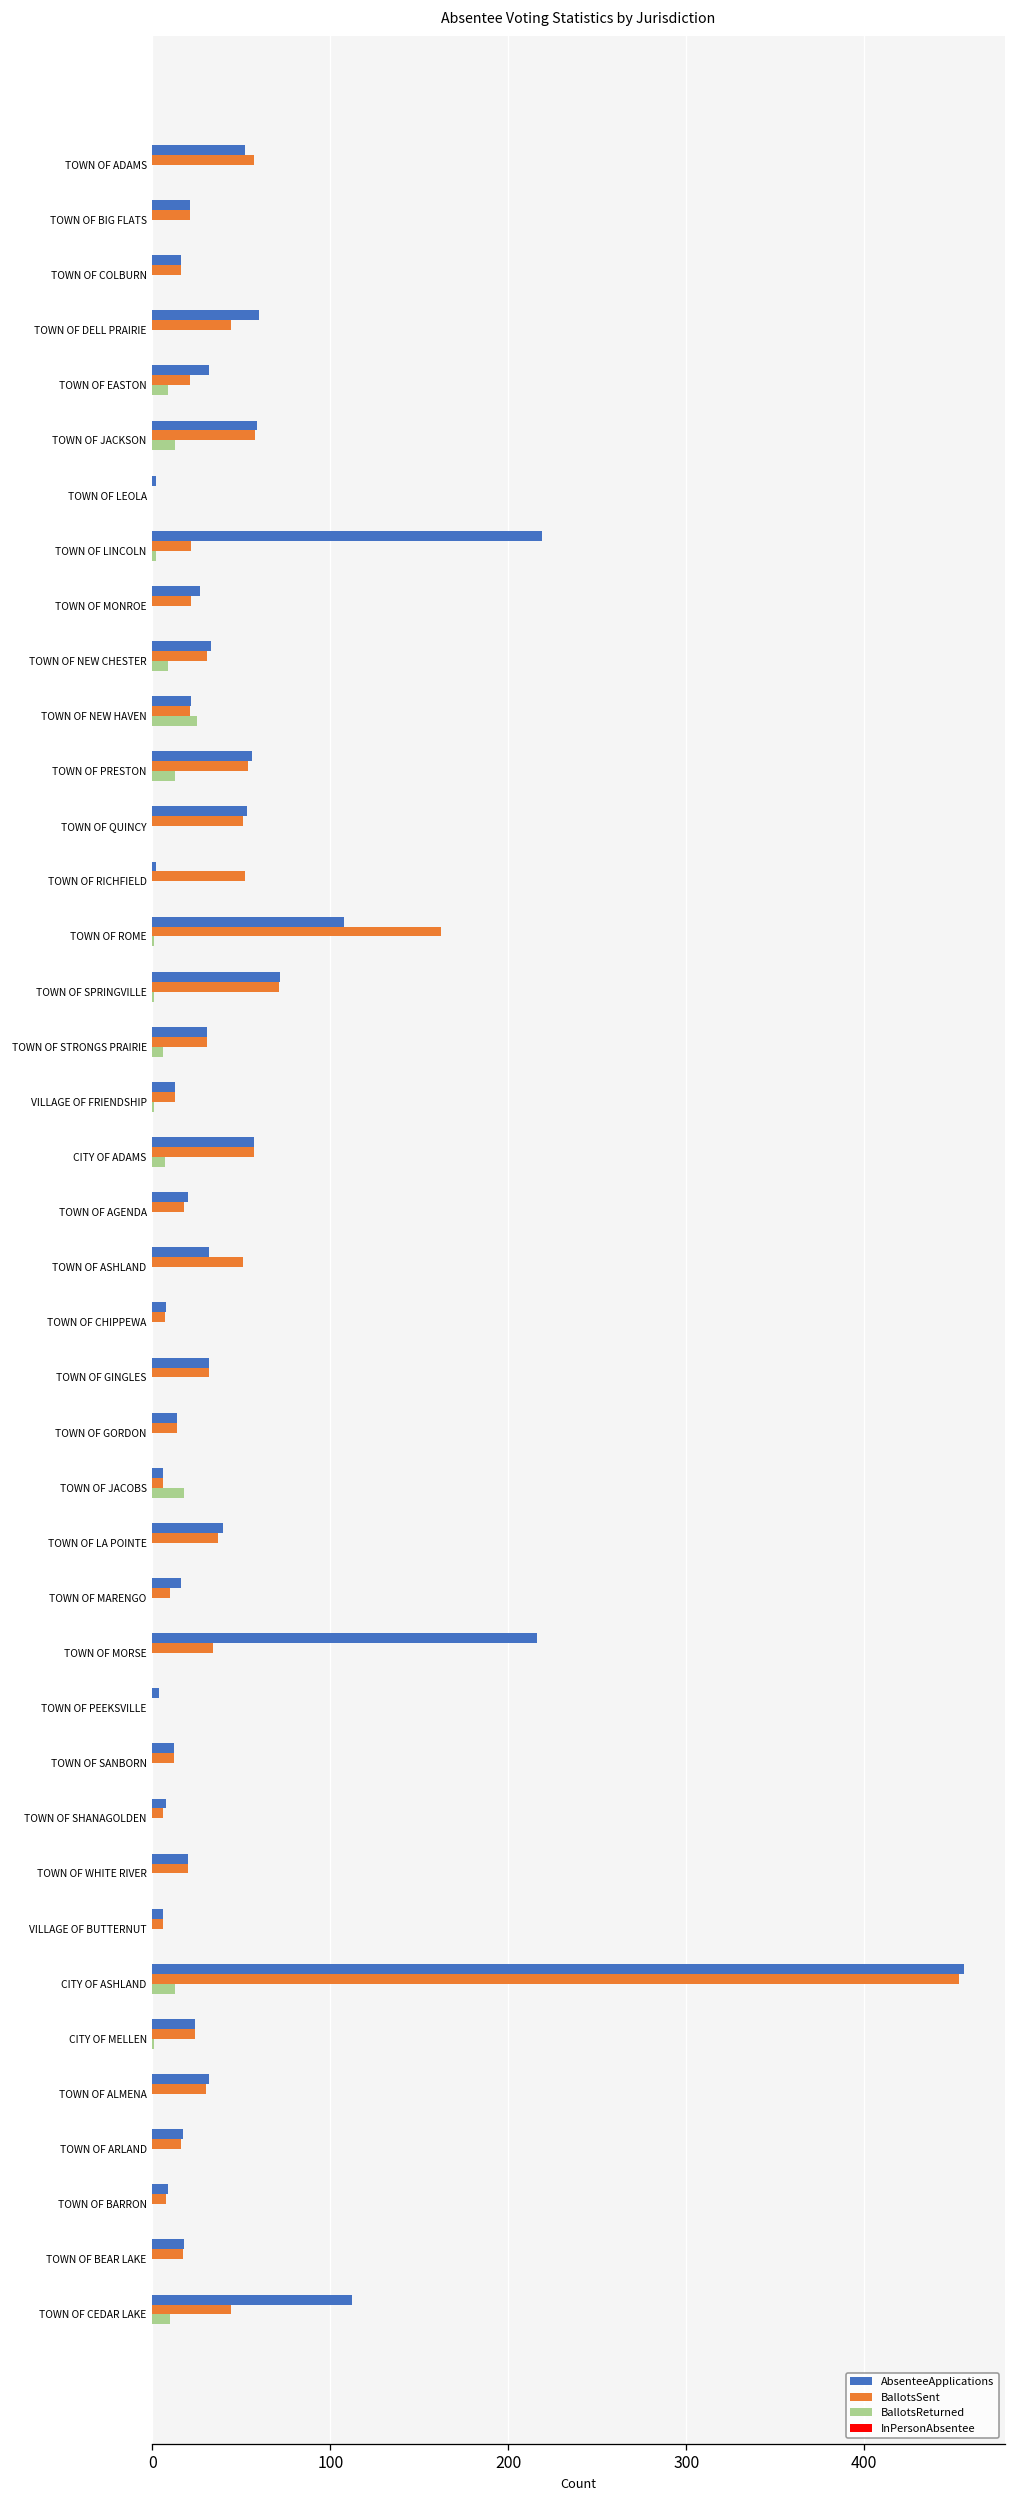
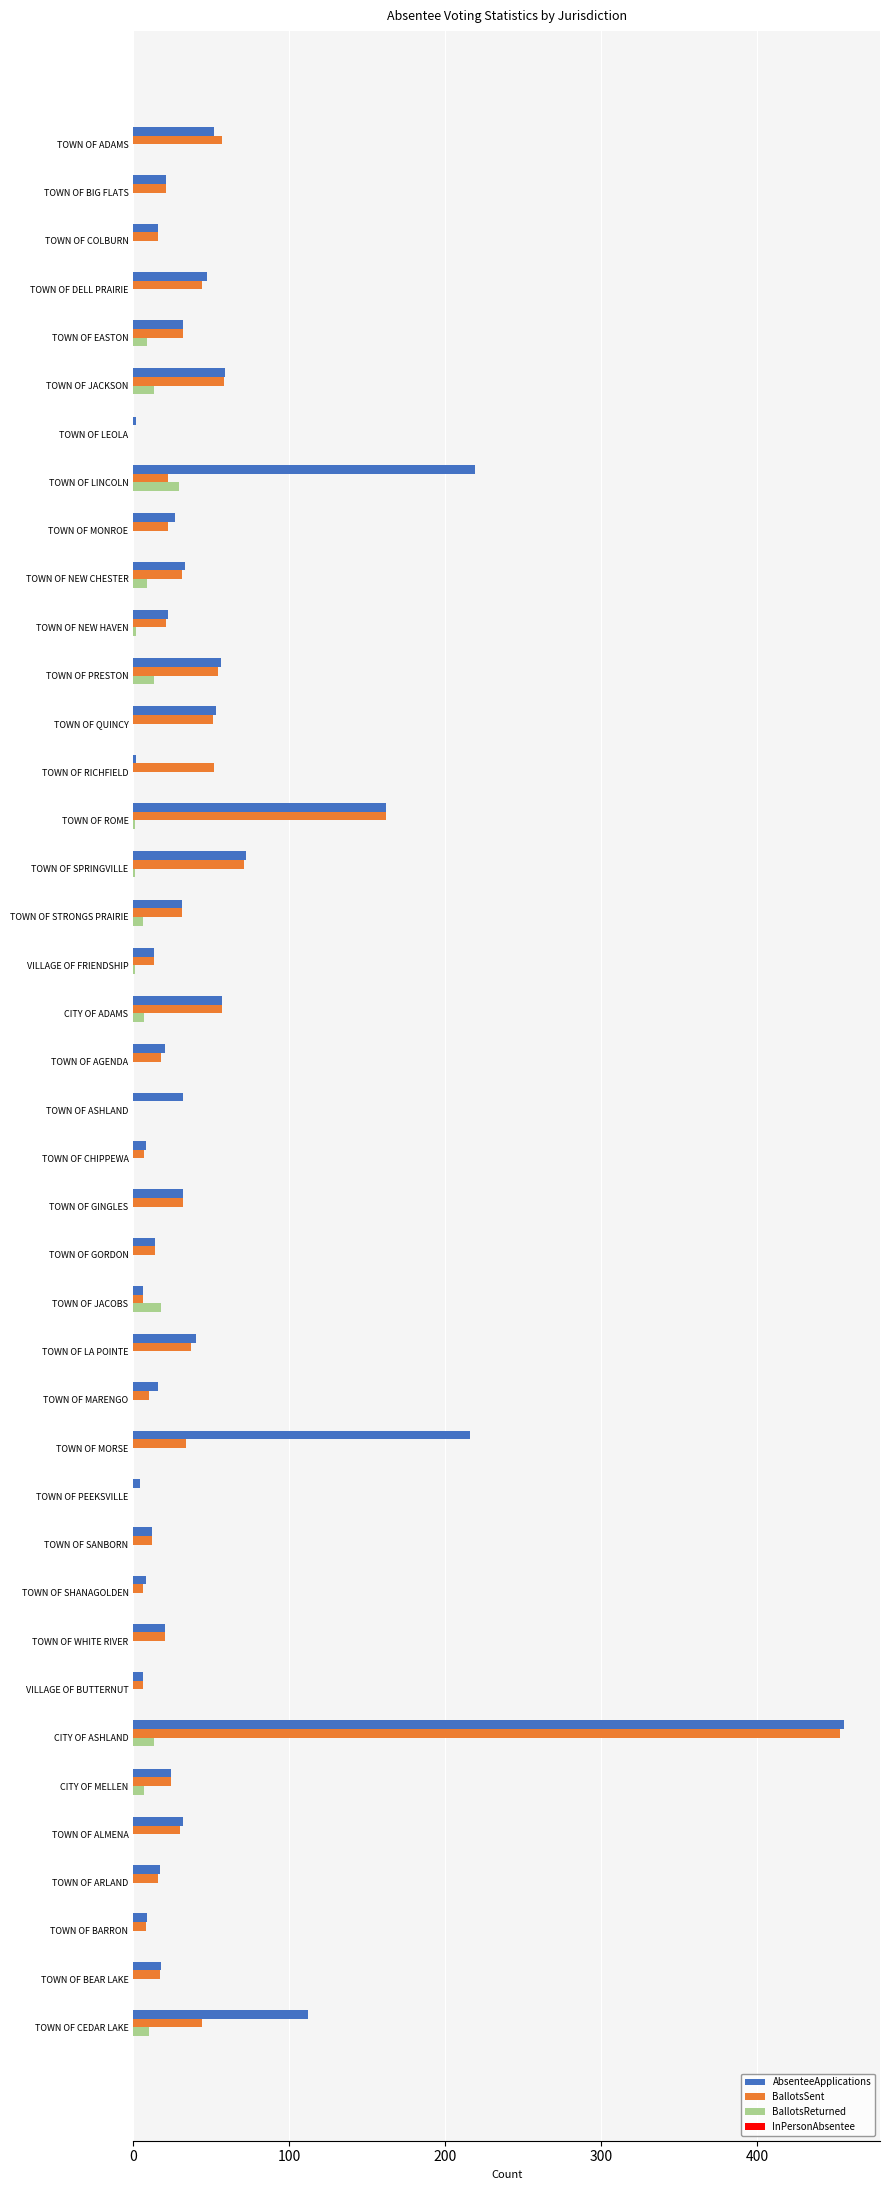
AbsenteeApplications, TOWN OF DELL PRAIRIE: 60 -> 47
BallotsSent, TOWN OF EASTON: 21 -> 32
BallotsReturned, TOWN OF LINCOLN: 2 -> 29
BallotsReturned, TOWN OF NEW HAVEN: 25 -> 2
AbsenteeApplications, TOWN OF ROME: 108 -> 162
BallotsSent, TOWN OF ASHLAND: 51 -> 0
BallotsReturned, CITY OF MELLEN: 1 -> 7
